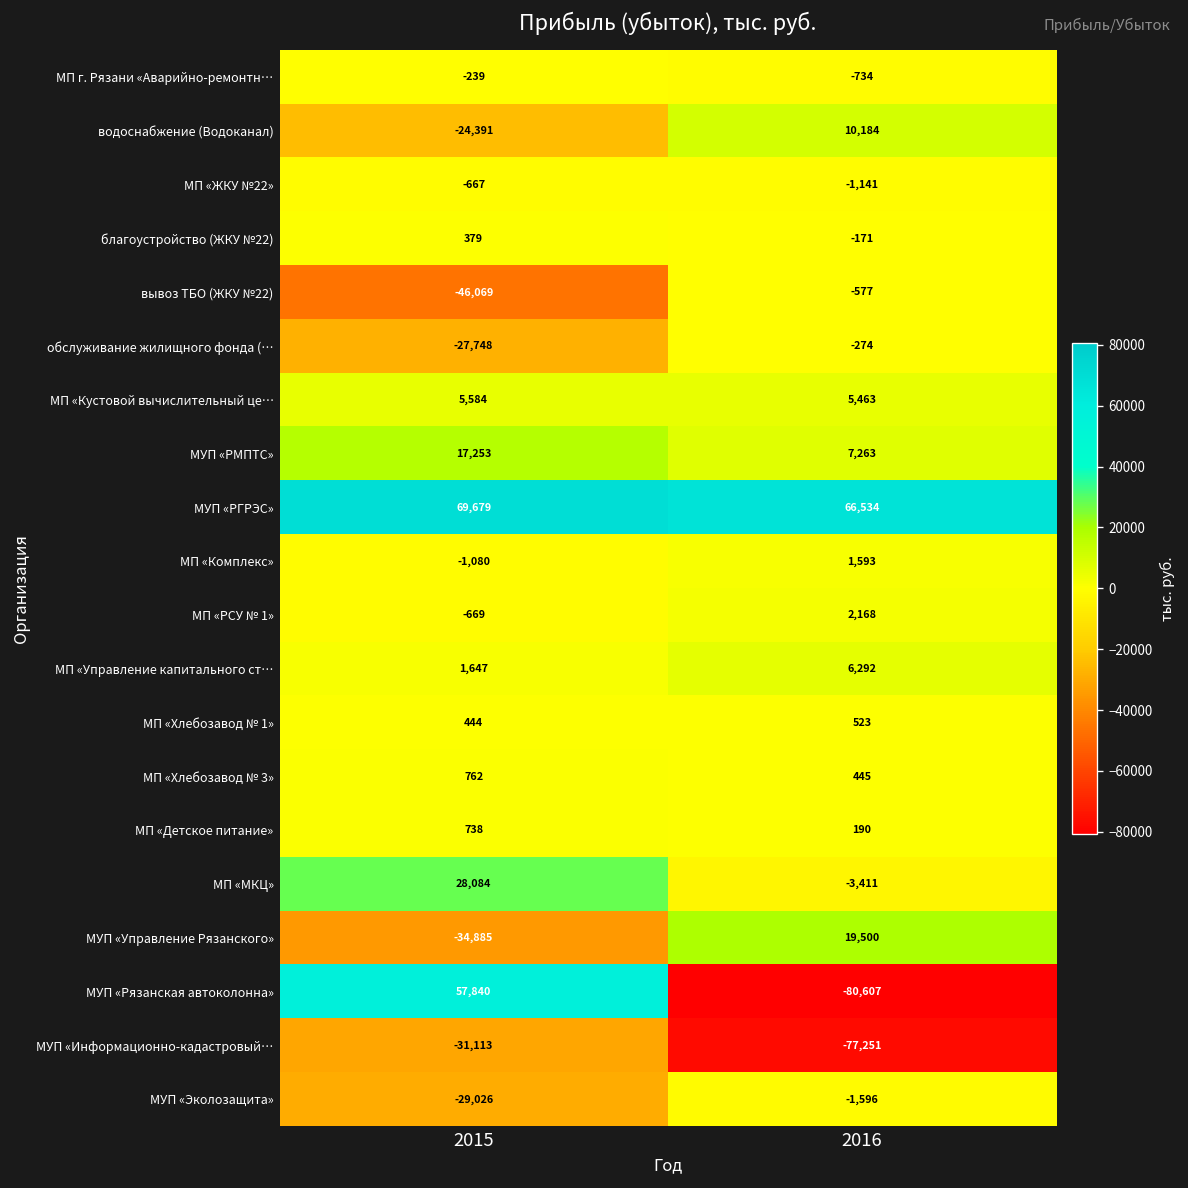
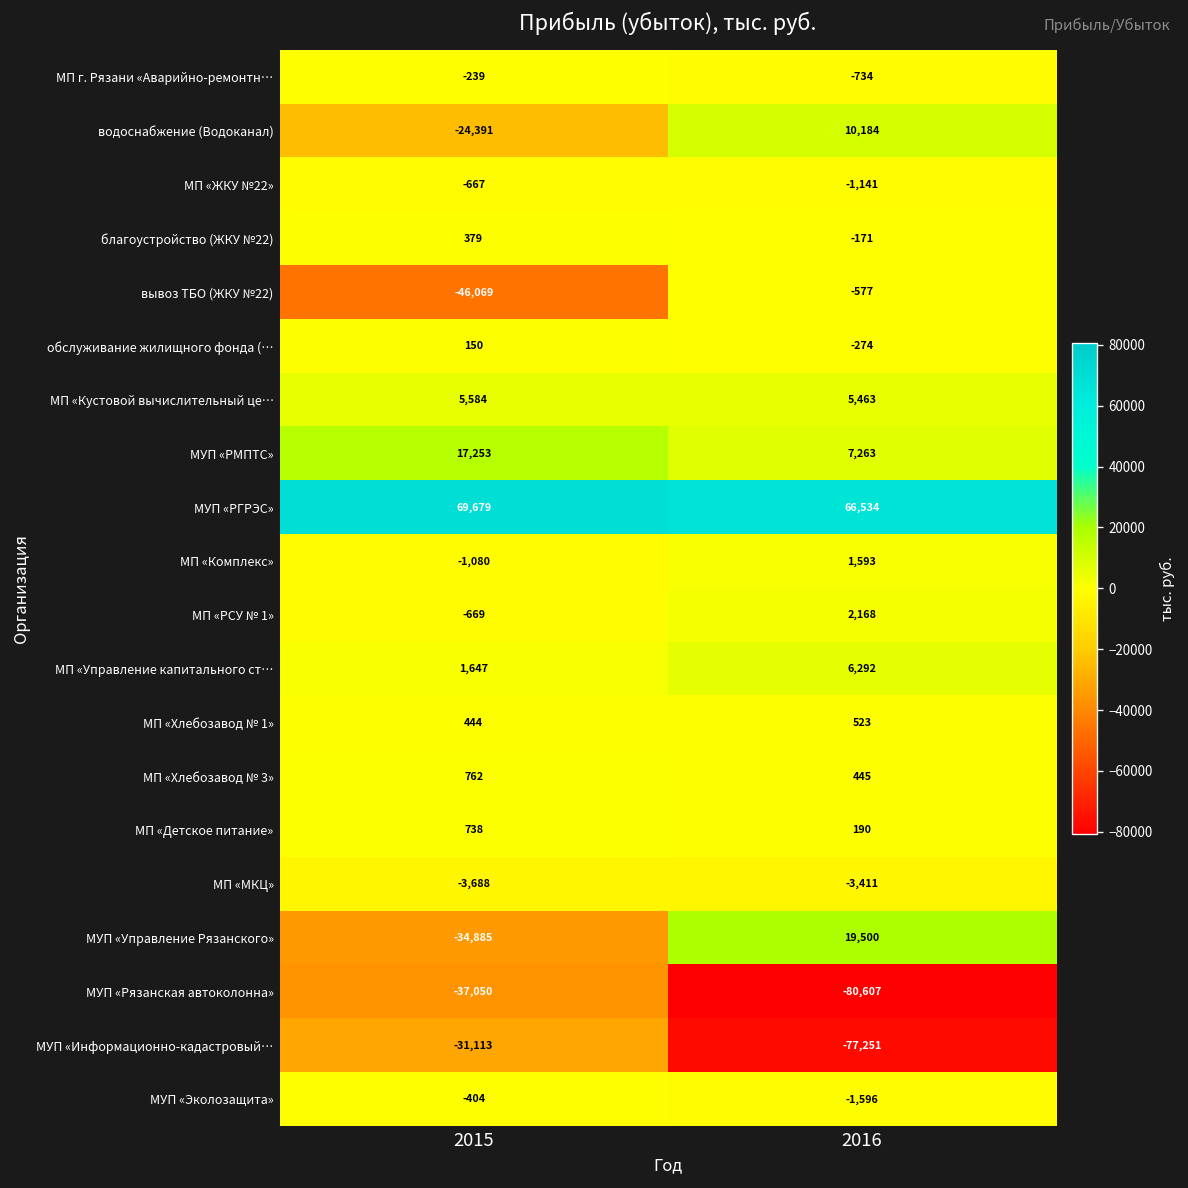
обслуживание жилищного фонда (…, 2015: -27,748 -> 150
МП «МКЦ», 2015: 28,084 -> -3,688
МУП «Рязанская автоколонна», 2015: 57,840 -> -37,050
МУП «Эколозащита», 2015: -29,026 -> -404
